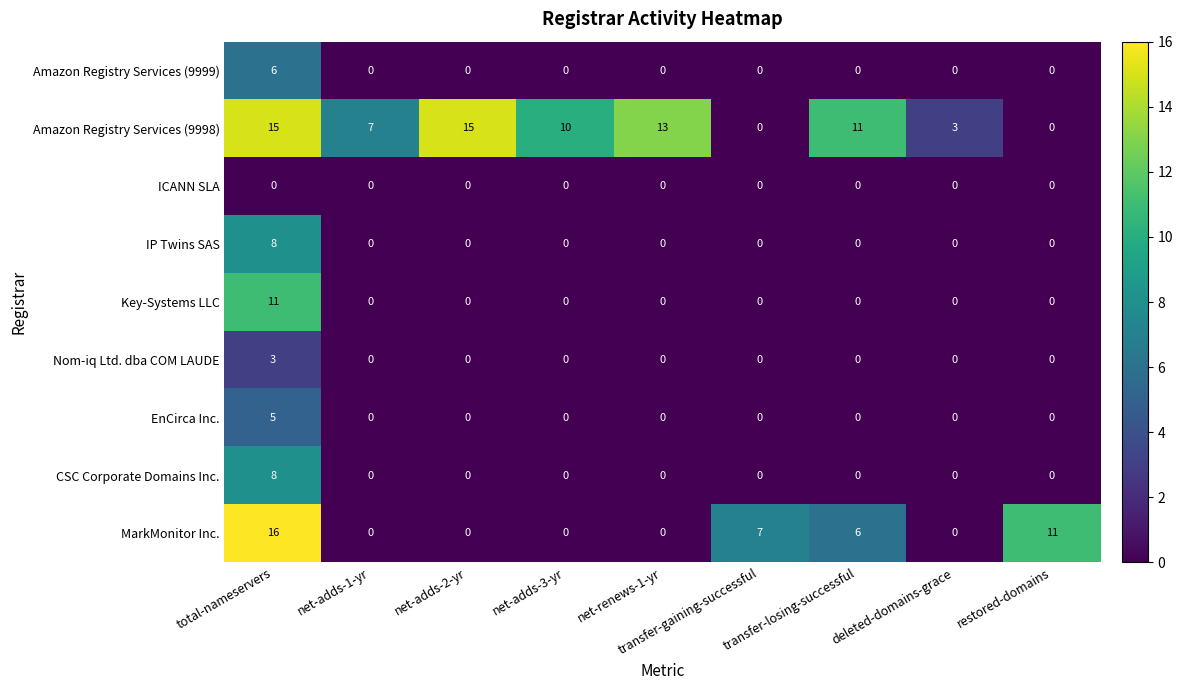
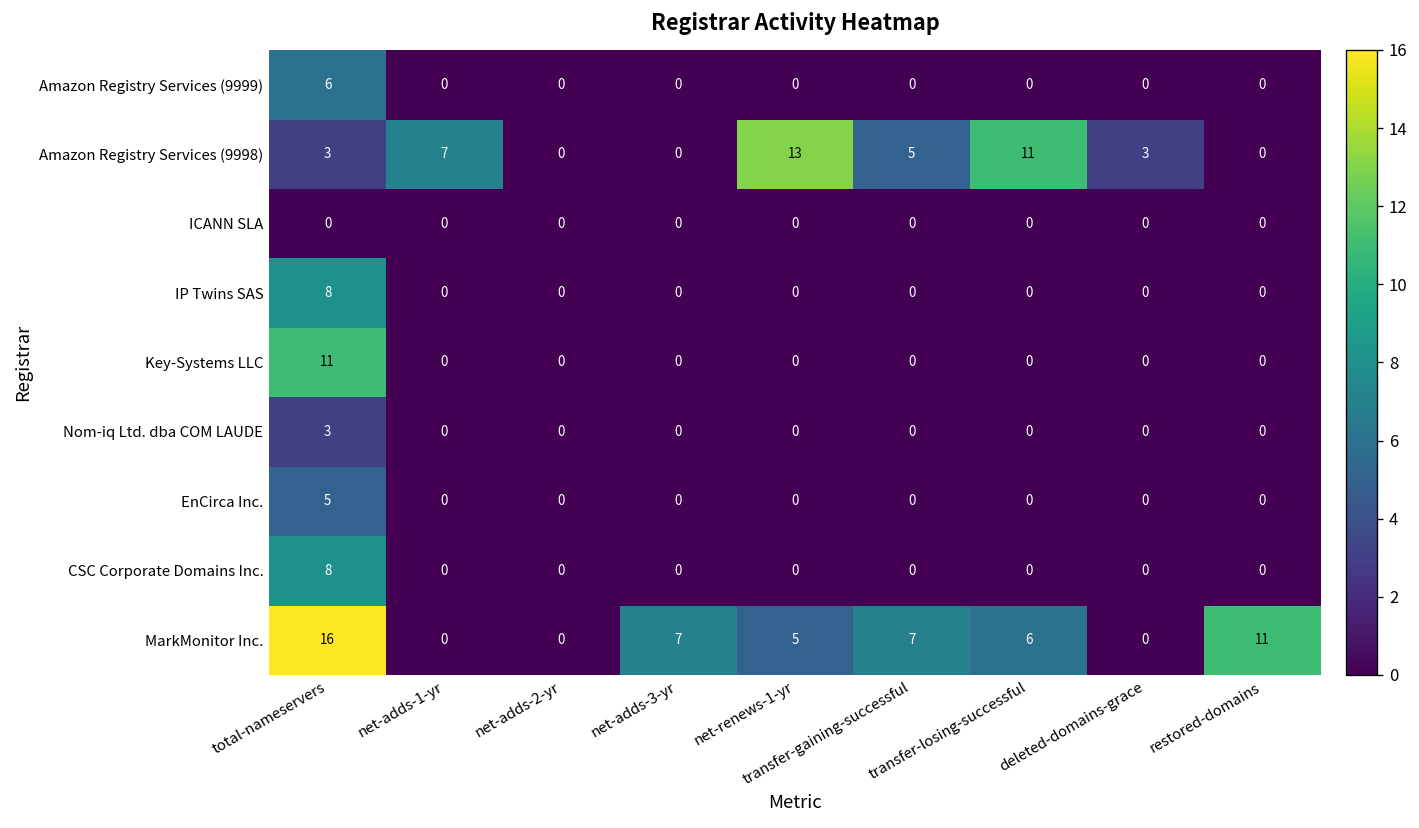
Amazon Registry Services (9998), total-nameservers: 15 -> 3
Amazon Registry Services (9998), net-adds-2-yr: 15 -> 0
Amazon Registry Services (9998), net-adds-3-yr: 10 -> 0
Amazon Registry Services (9998), transfer-gaining-successful: 0 -> 5
MarkMonitor Inc., net-adds-3-yr: 0 -> 7
MarkMonitor Inc., net-renews-1-yr: 0 -> 5
